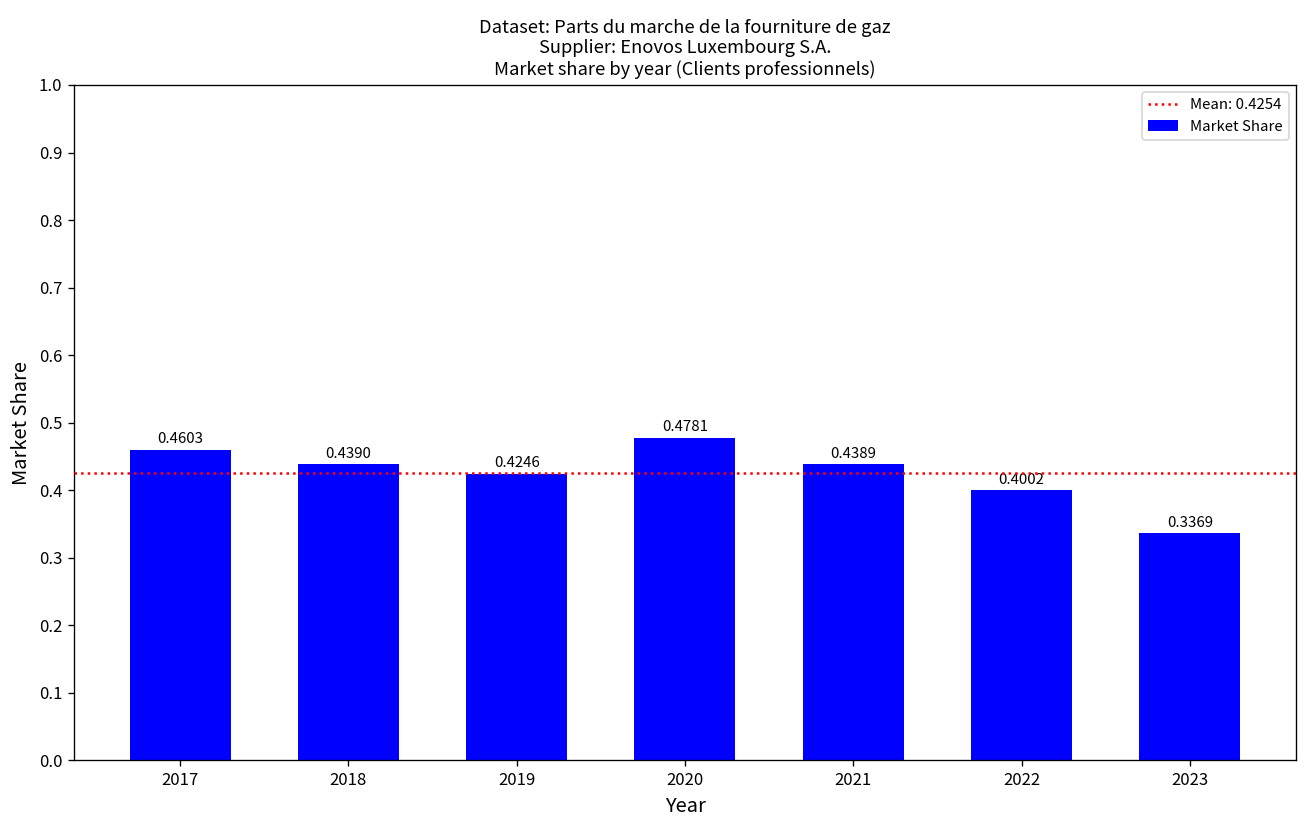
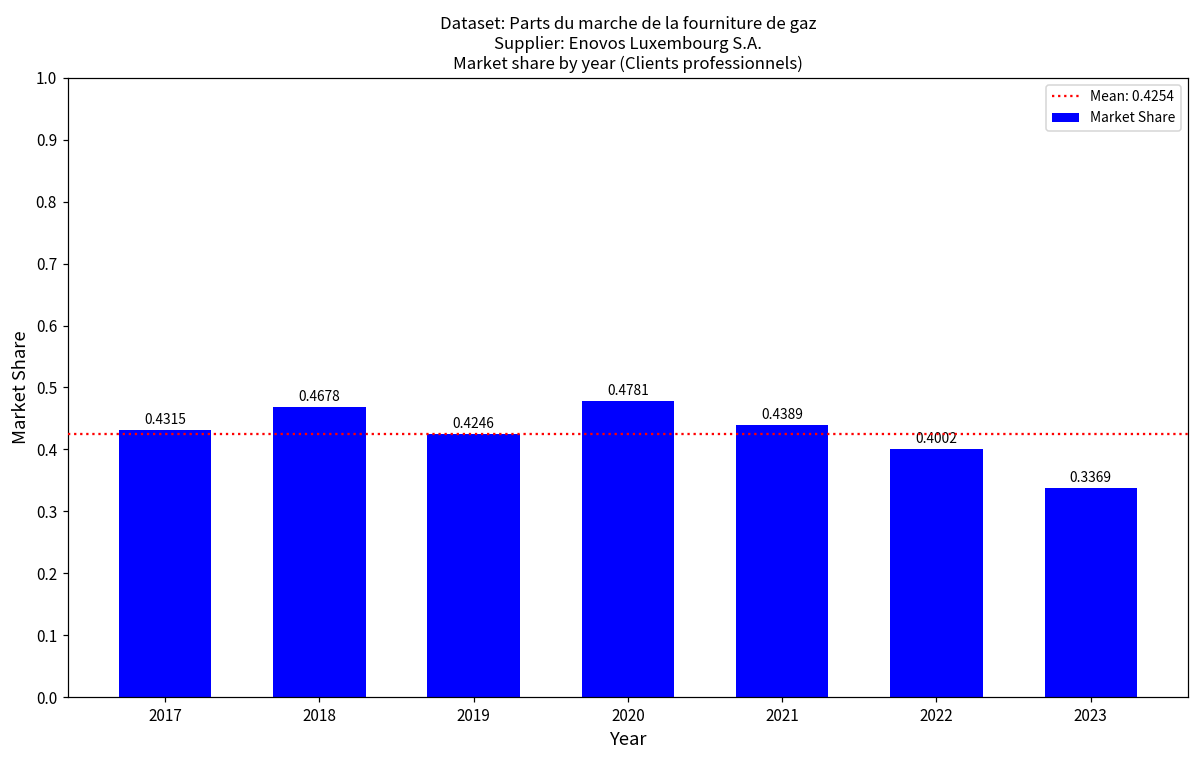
2017: 0.4603 -> 0.4315
2018: 0.4390 -> 0.4678
